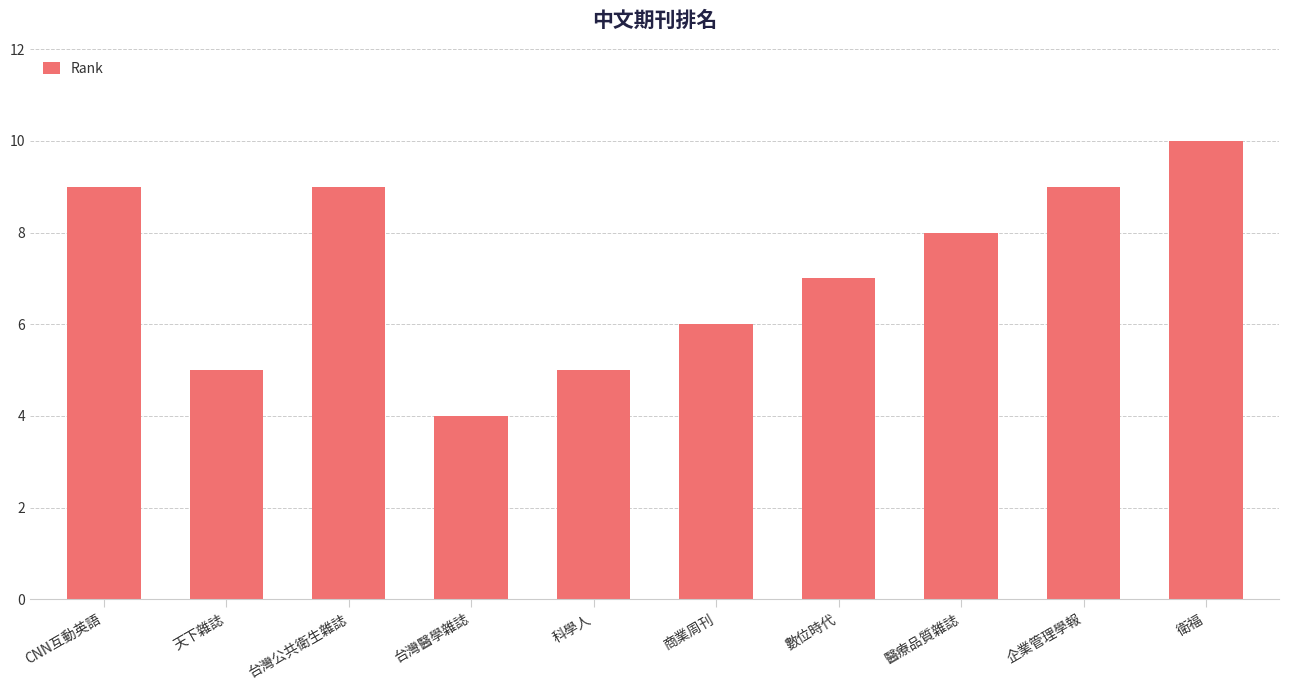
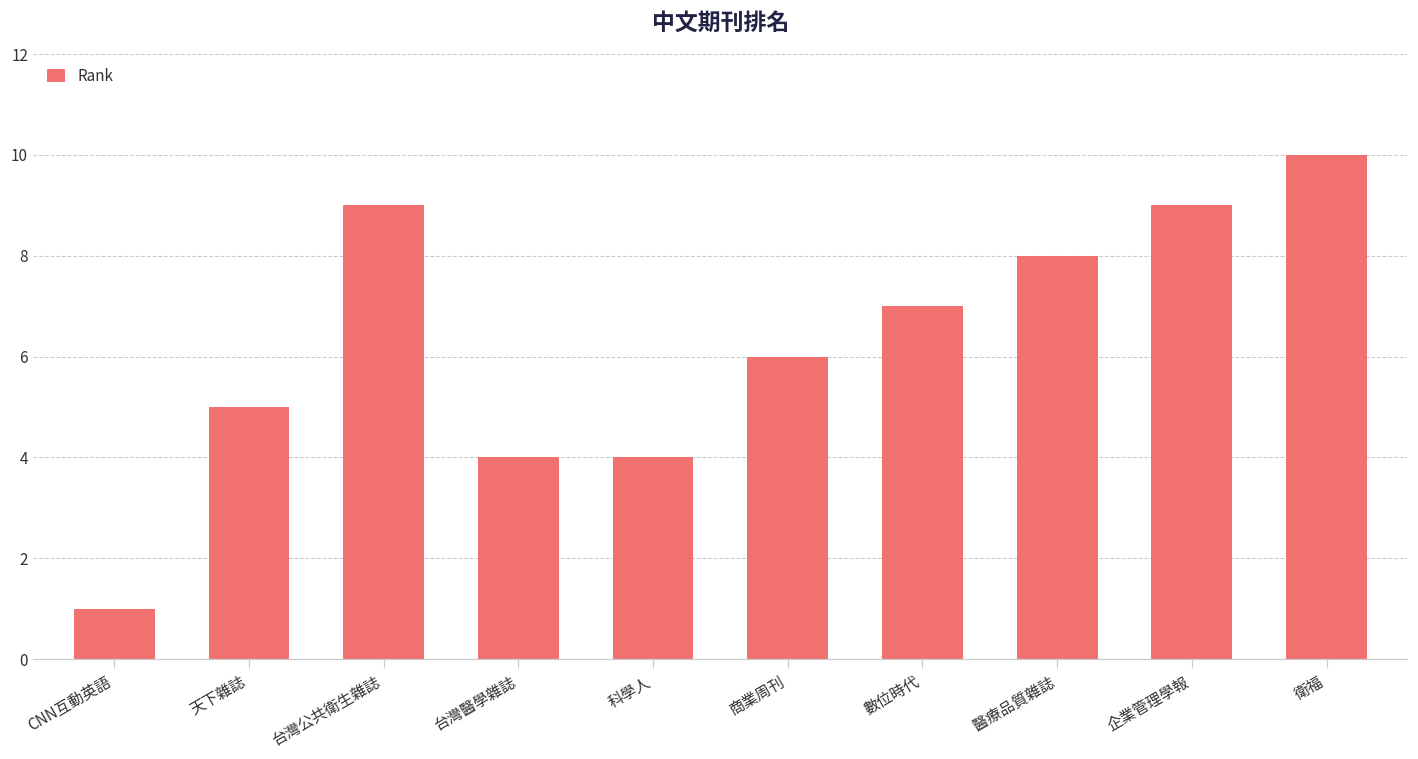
CNN互動英語: 9 -> 1
科學人: 5 -> 4
